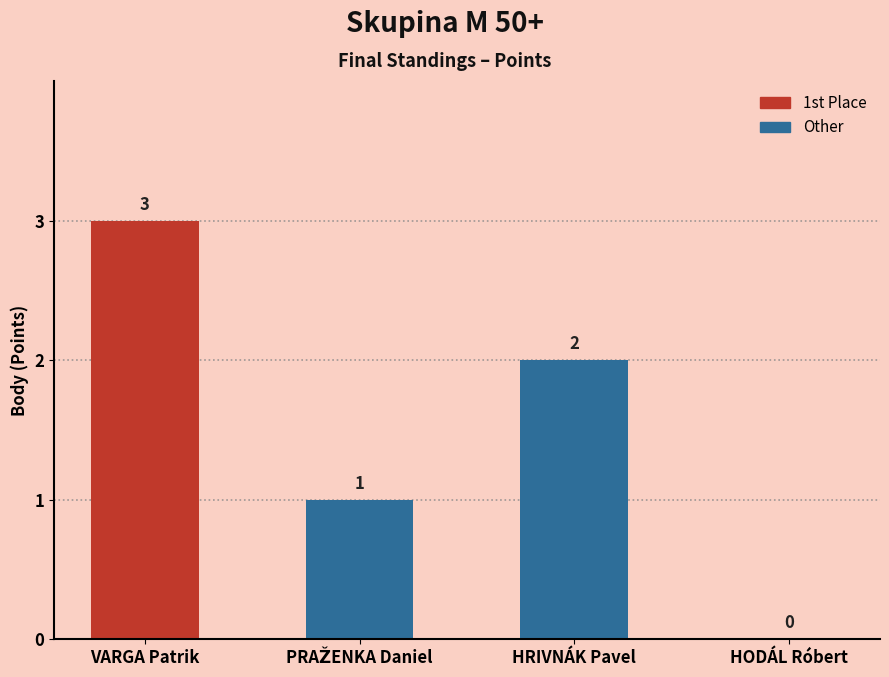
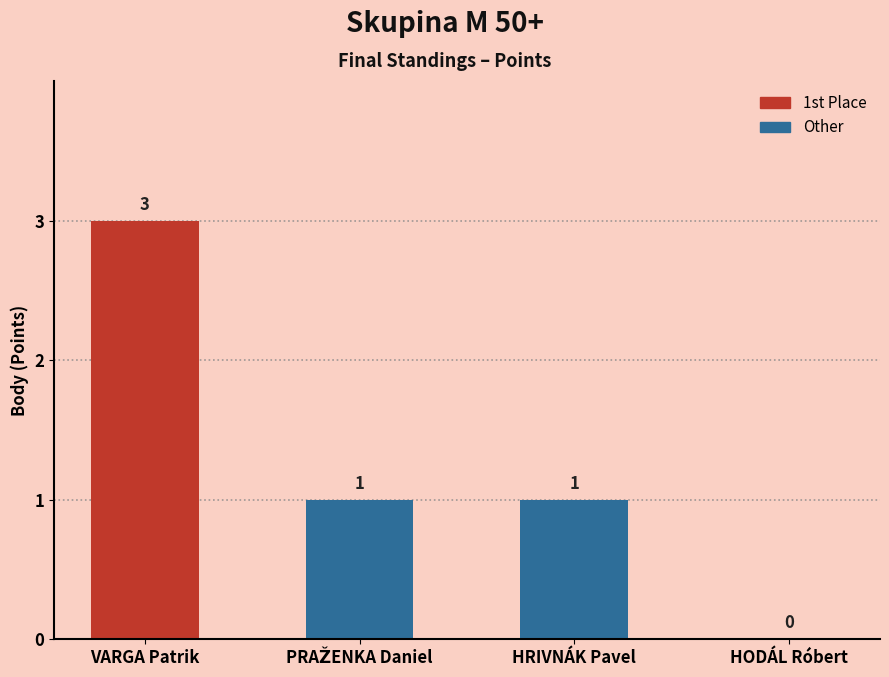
HRIVNÁK Pavel: 2 -> 1
